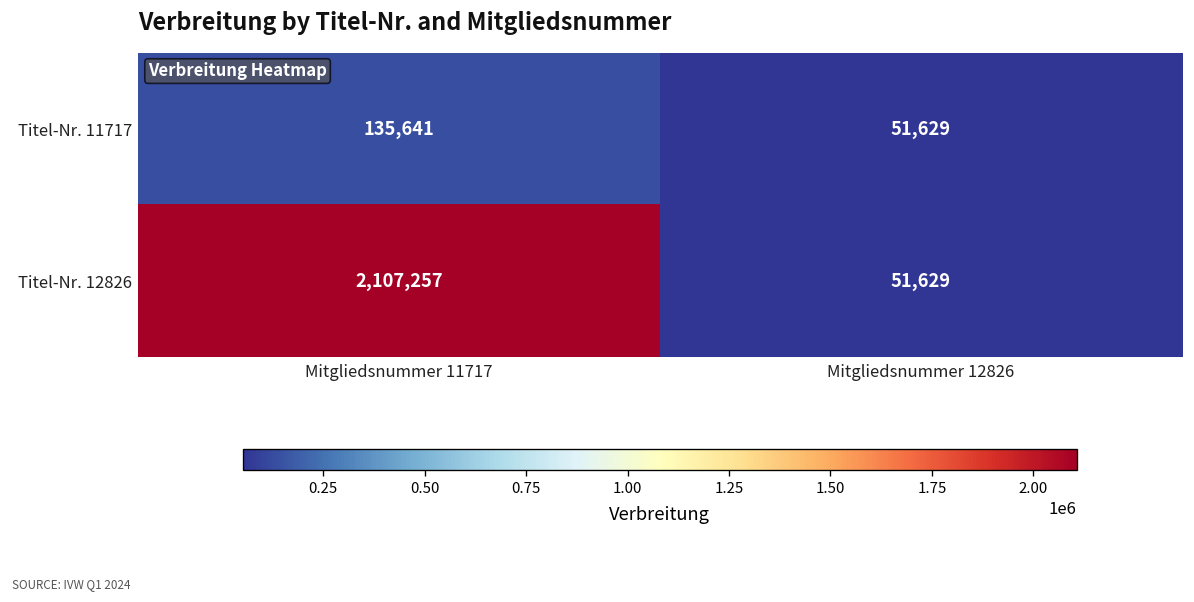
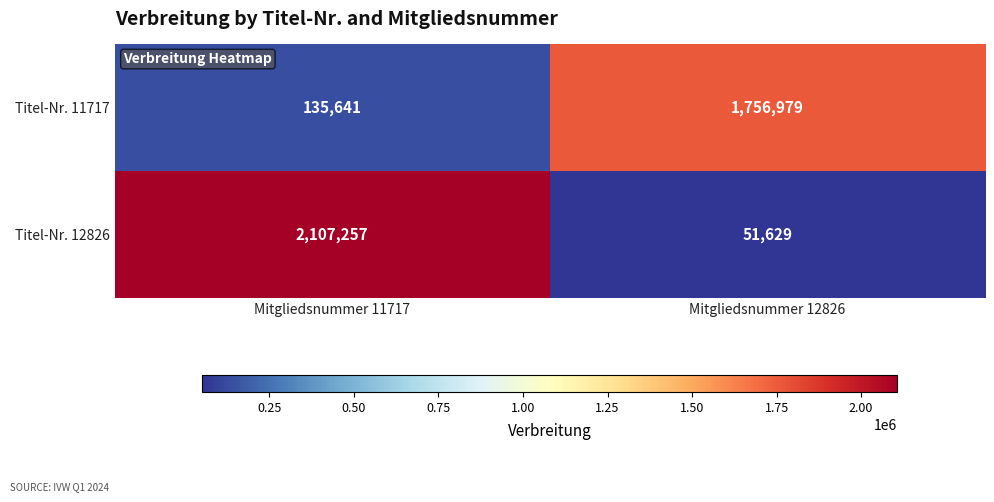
Titel-Nr. 11717, Mitgliedsnummer 12826: 51,629 -> 1,756,979
